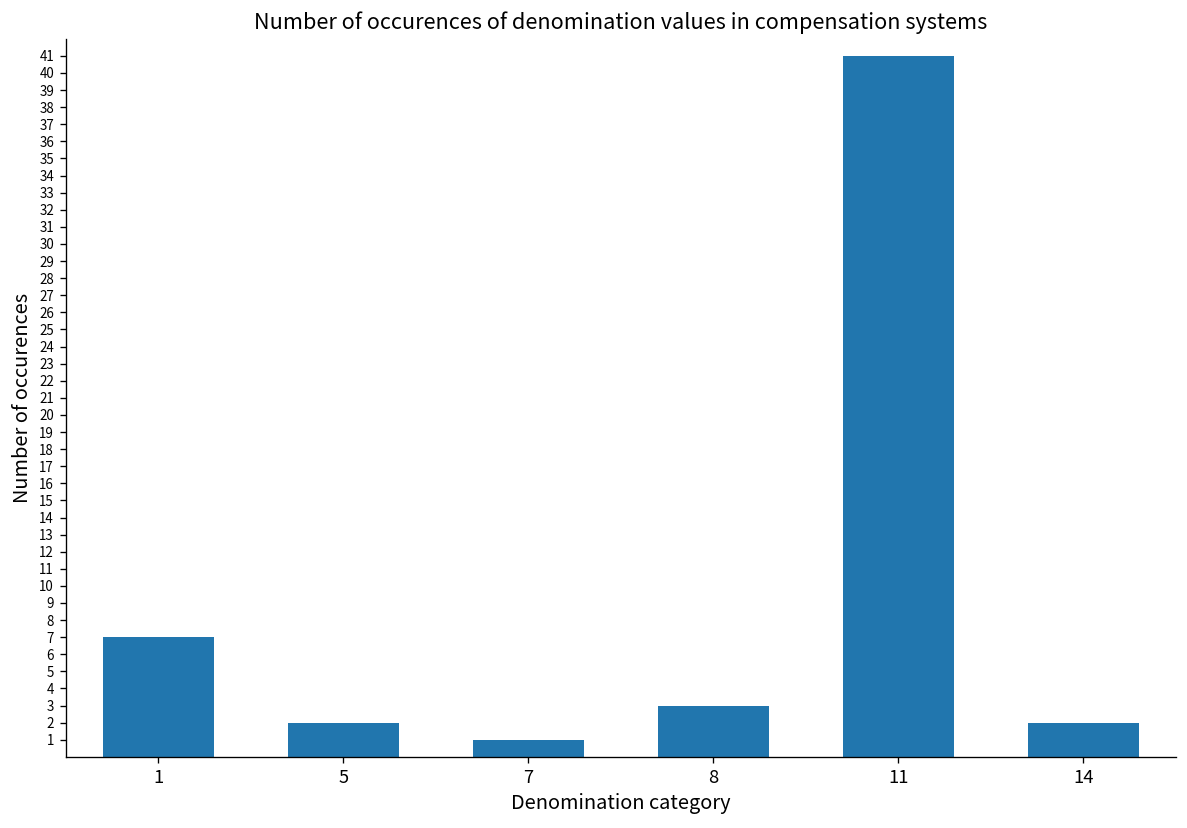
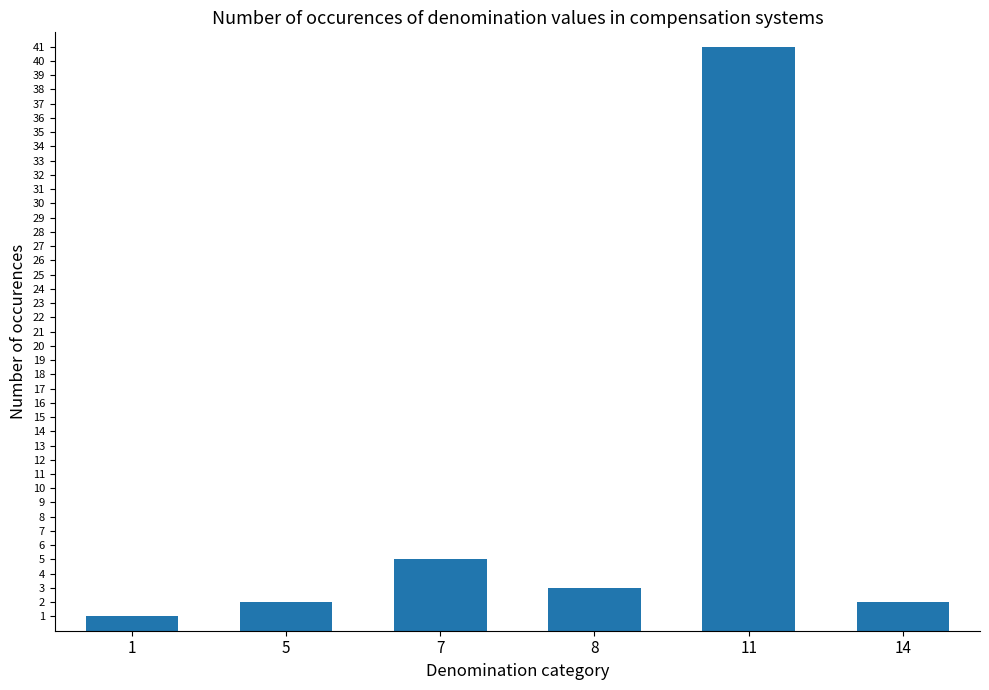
1: 7 -> 1
7: 1 -> 5
